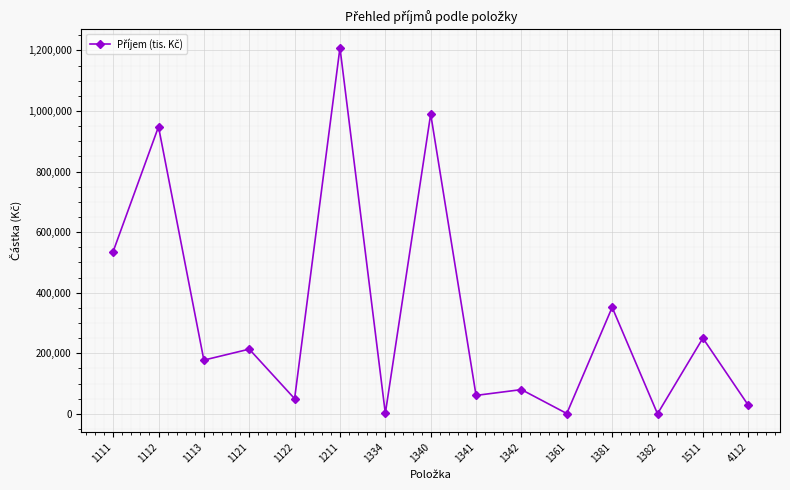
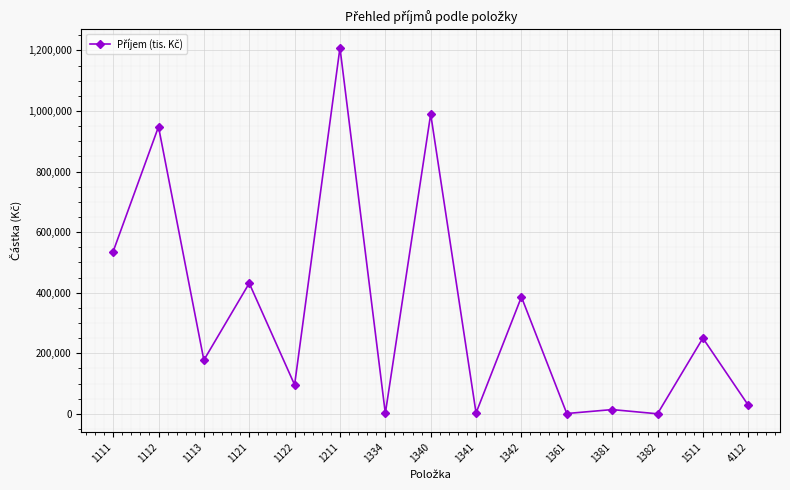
1121: 210,000 -> 430,000
1122: 50,000 -> 100,000
1341: 60,000 -> 0
1342: 80,000 -> 390,000
1381: 350,000 -> 10,000
